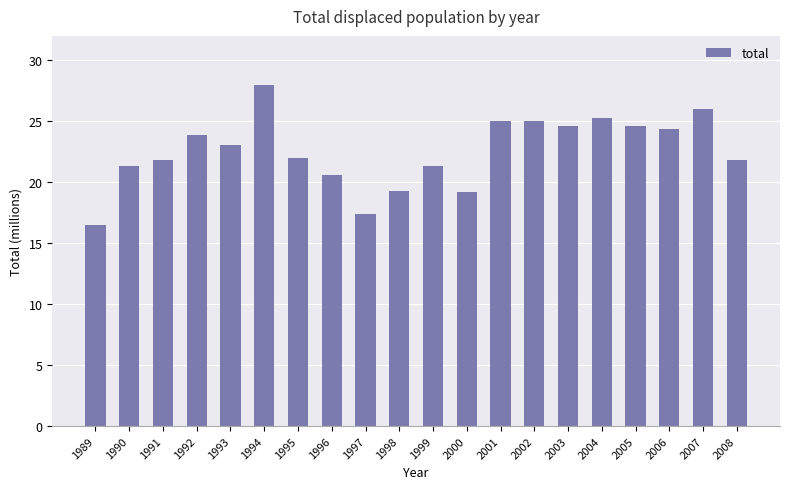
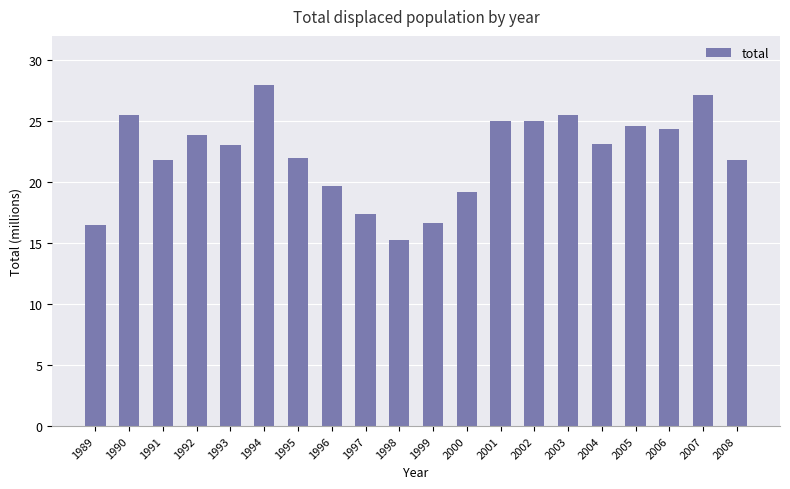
1990: 21.3 -> 25.5
1996: 20.6 -> 19.7
1998: 19.3 -> 15.3
1999: 21.3 -> 16.6
2003: 24.6 -> 25.5
2004: 25.3 -> 23.1
2007: 26.0 -> 27.2
